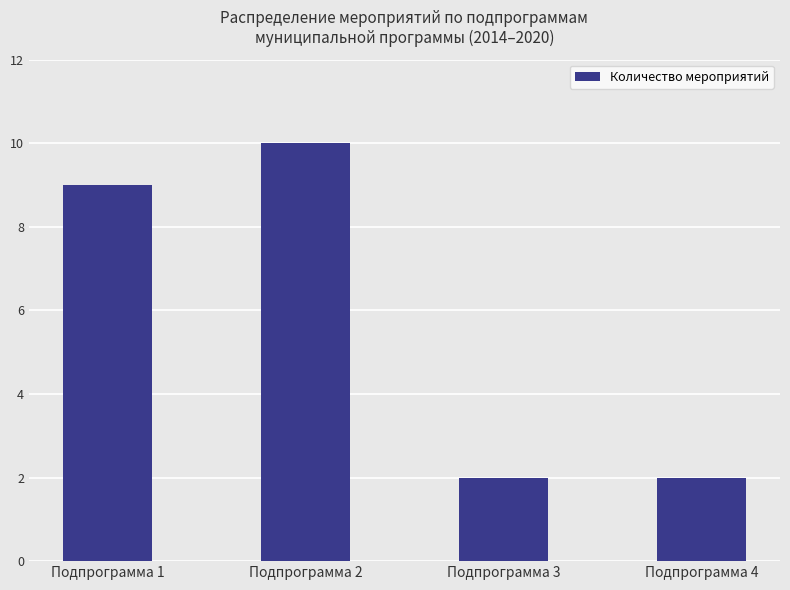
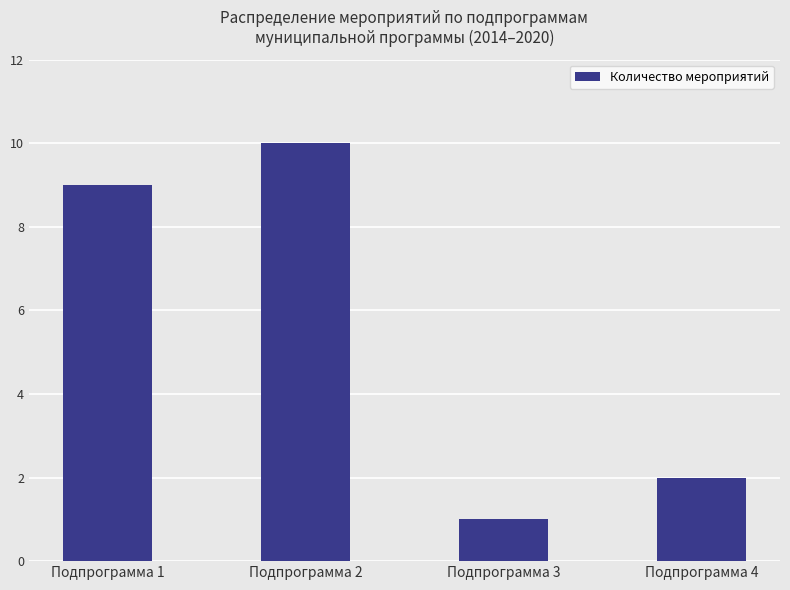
Подпрограмма 3: 2 -> 1
